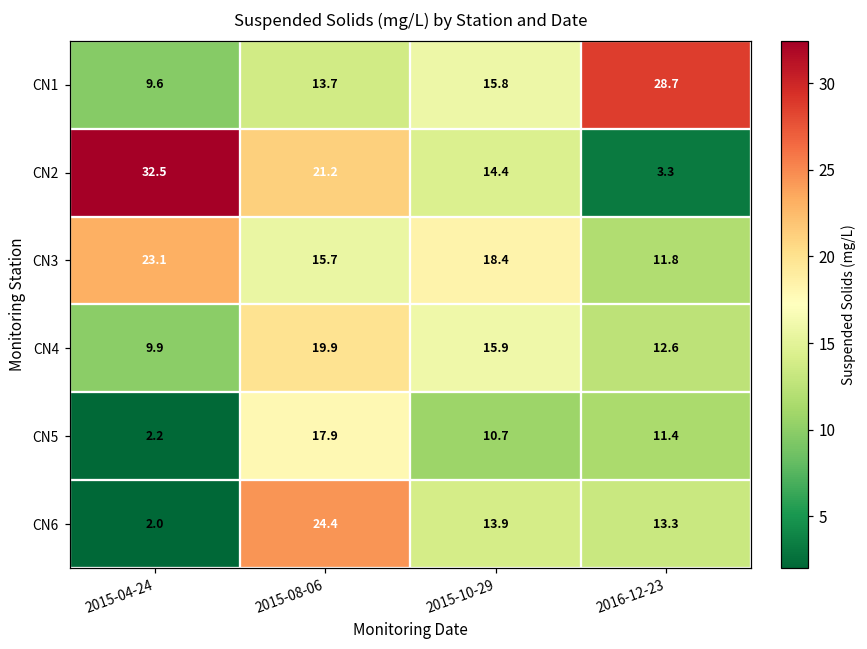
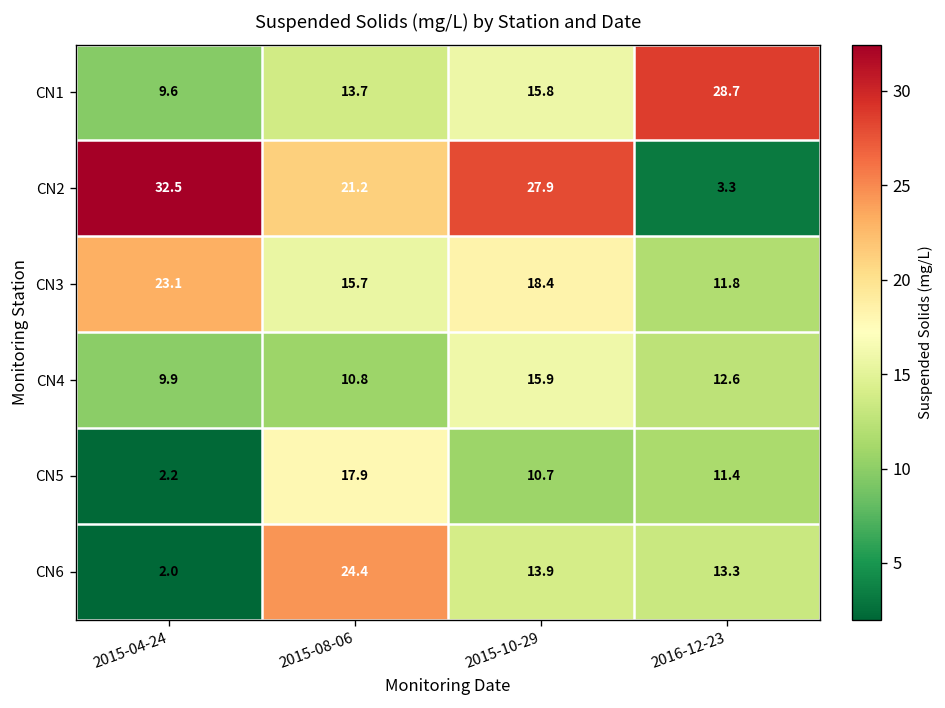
CN2, 2015-10-29: 14.4 -> 27.9
CN4, 2015-08-06: 19.9 -> 10.8
